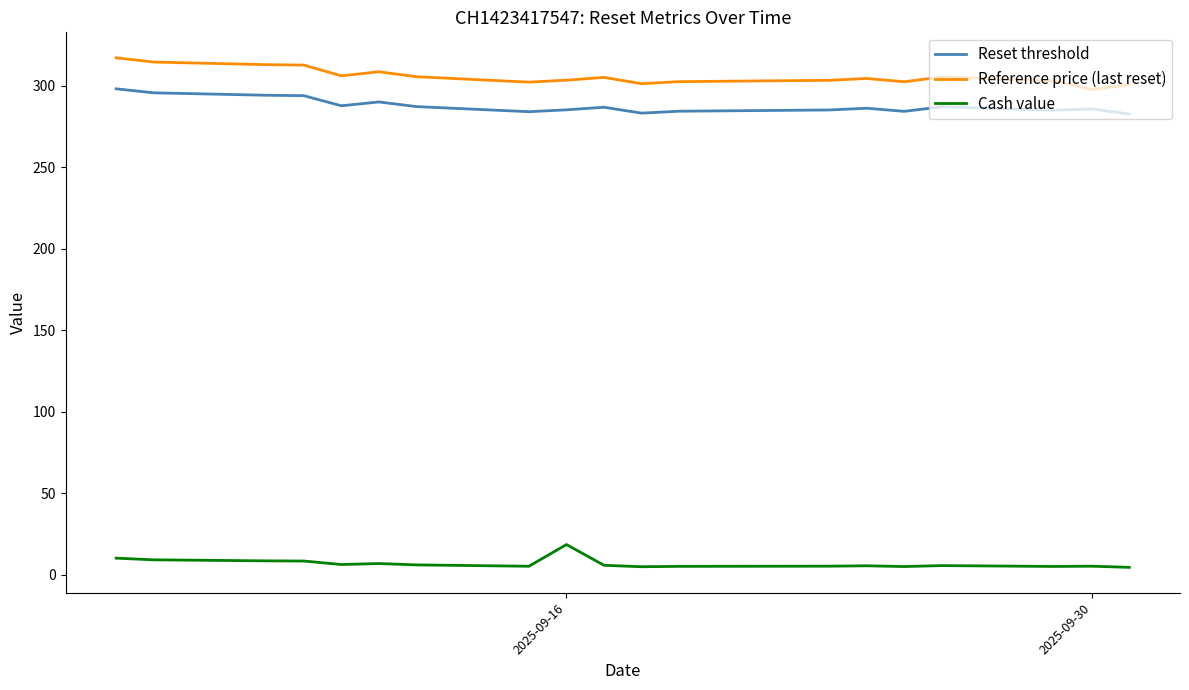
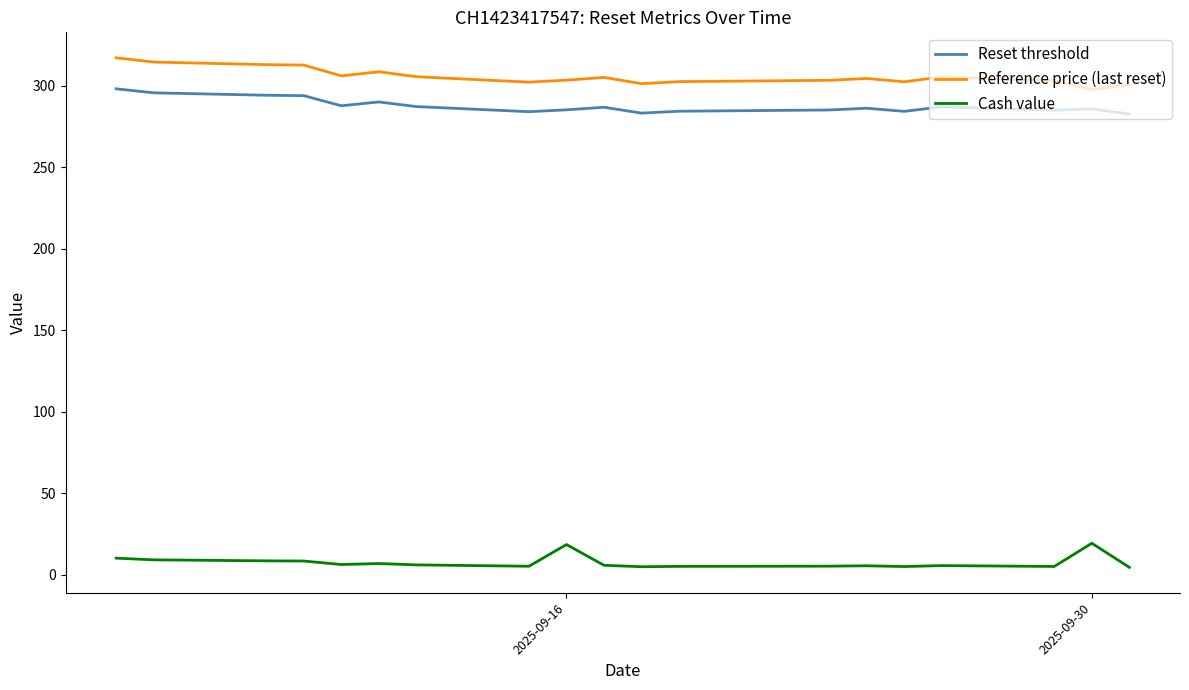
Cash value, 2025-09-30: 5 -> 19
